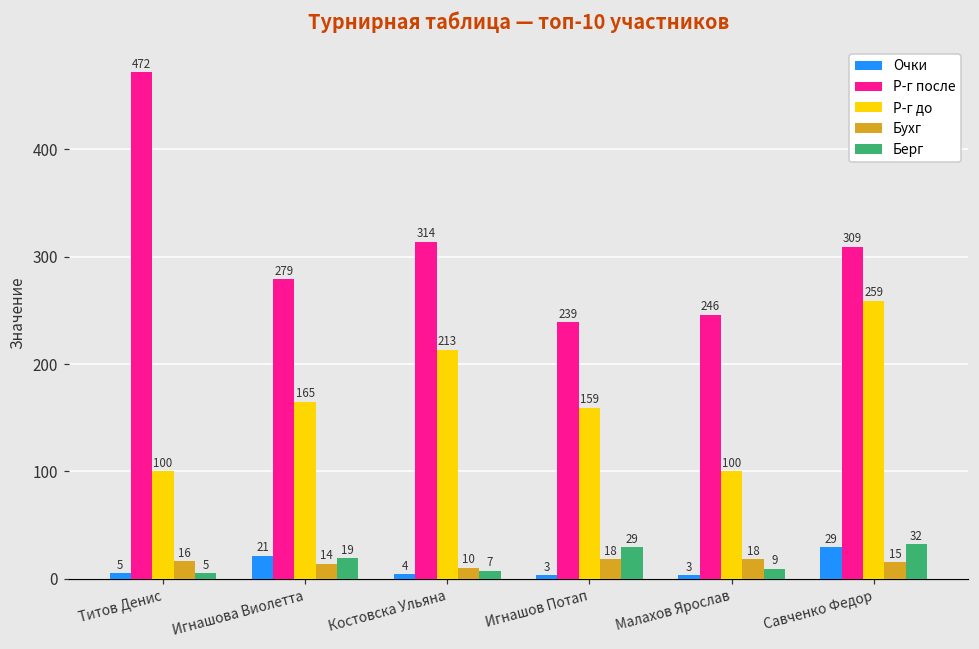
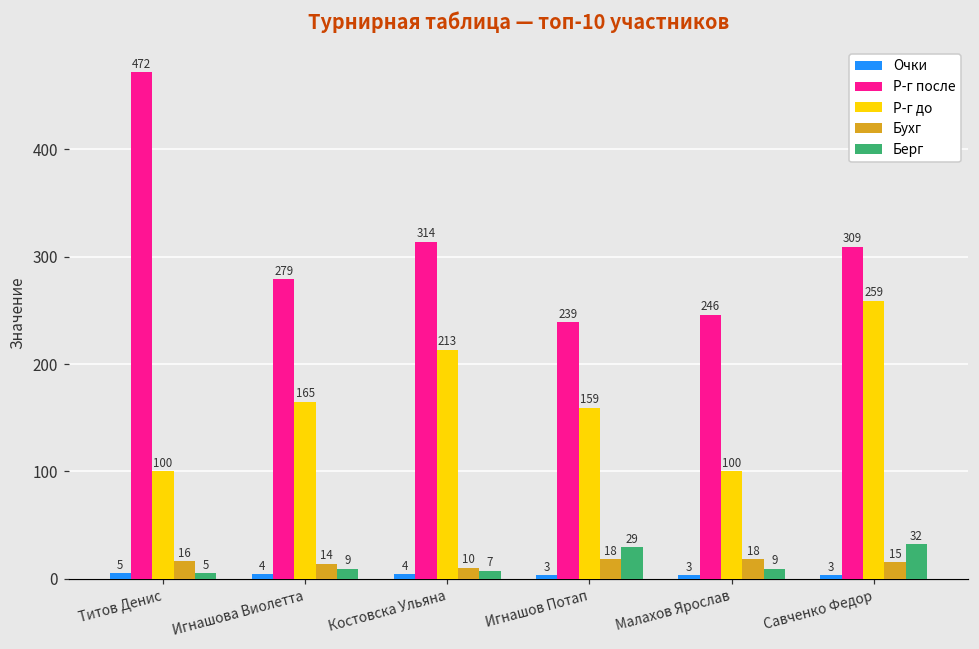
Очки, Игнашова Виолетта: 21 -> 4
Берг, Игнашова Виолетта: 19 -> 9
Очки, Савченко Федор: 29 -> 3
